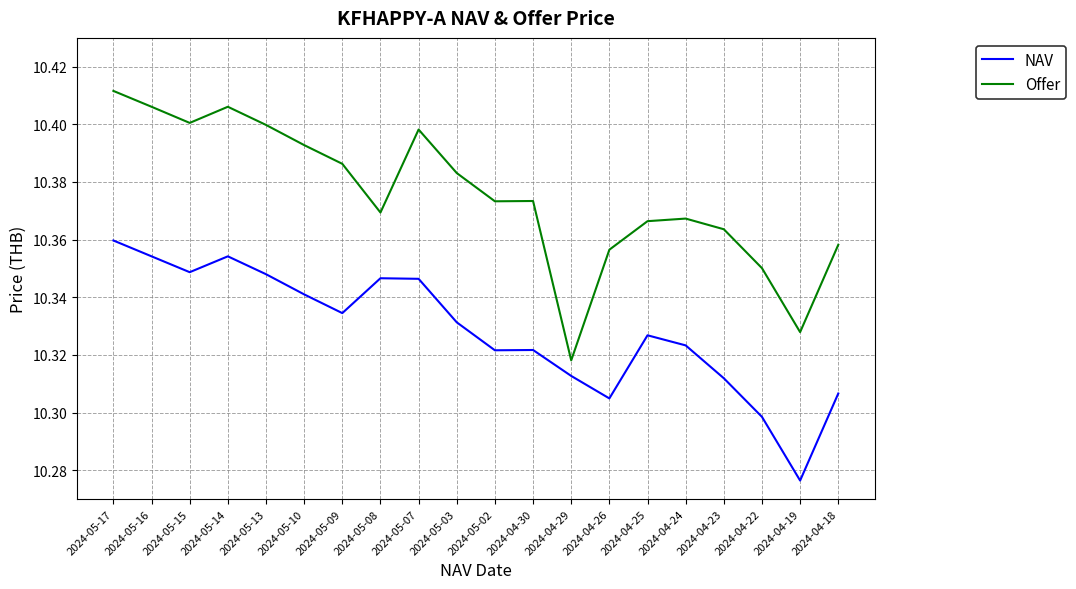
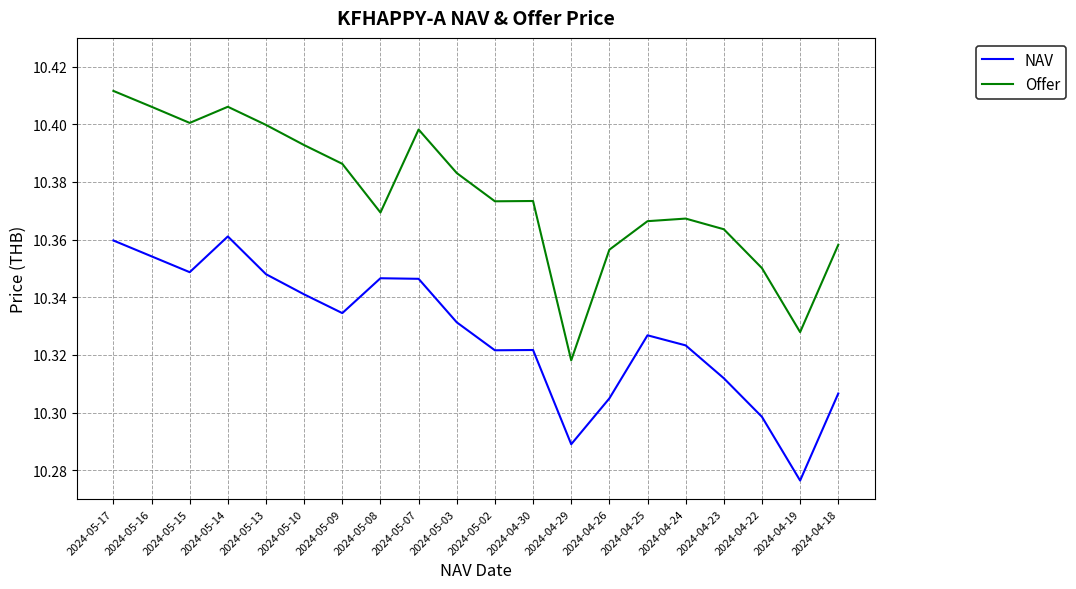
NAV, 2024-05-14: 10.354 -> 10.361
NAV, 2024-04-29: 10.313 -> 10.289
